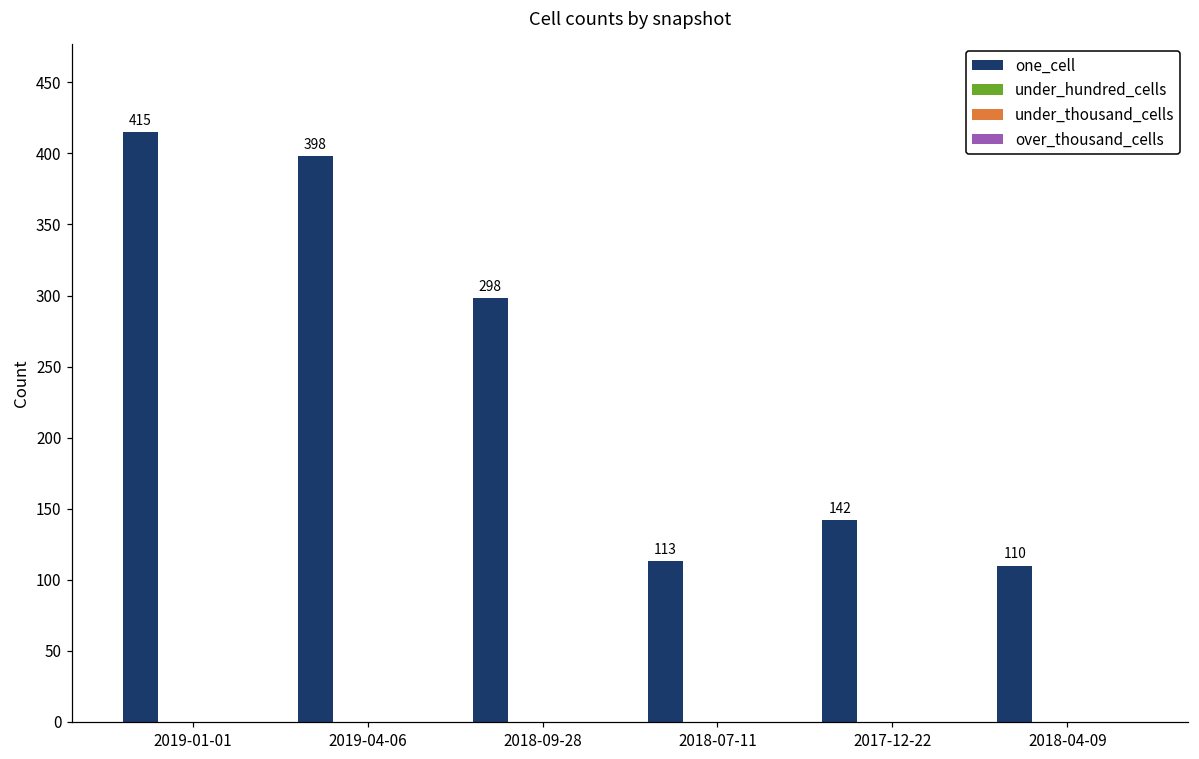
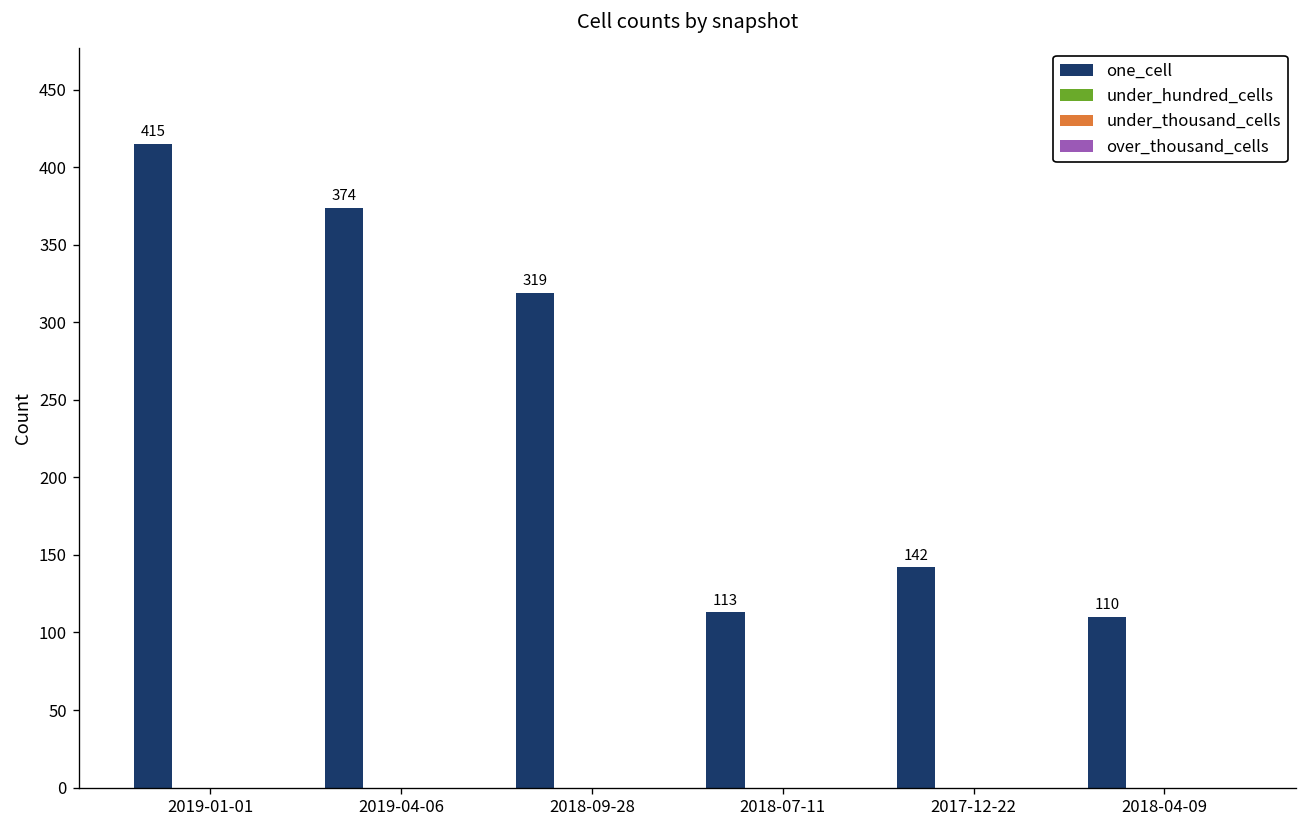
one_cell, 2019-04-06: 398 -> 374
one_cell, 2018-09-28: 298 -> 319
